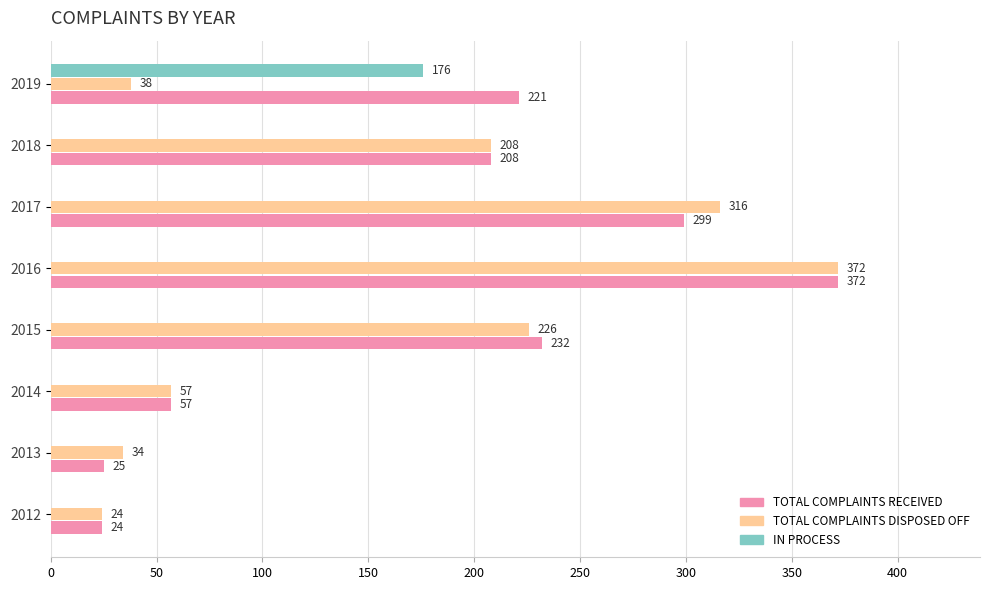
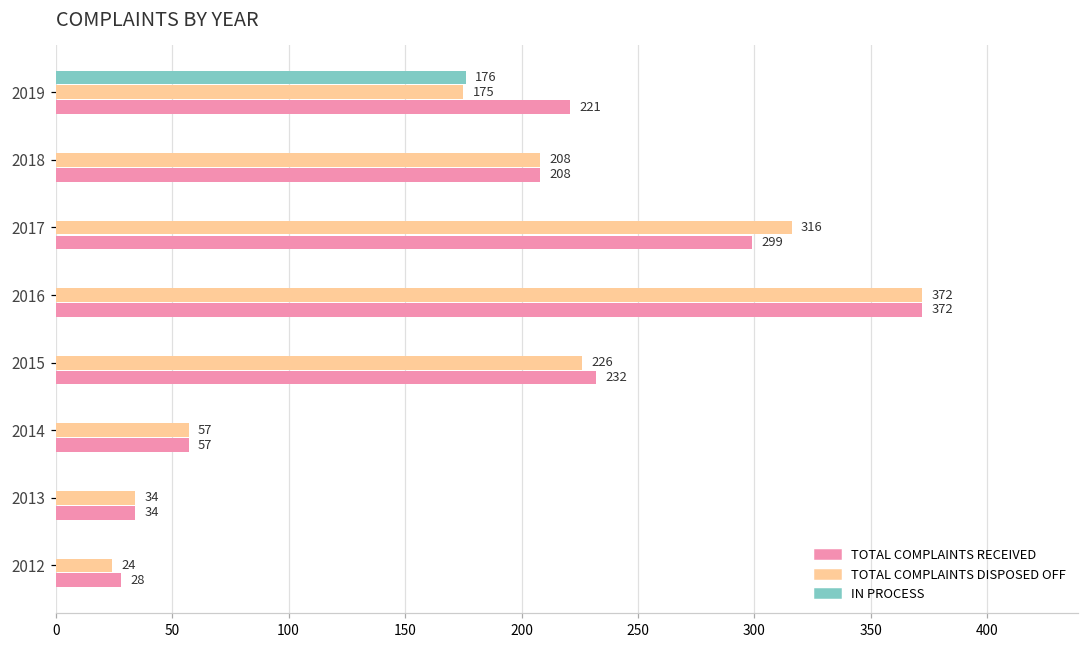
TOTAL COMPLAINTS DISPOSED OFF, 2019: 38 -> 175
TOTAL COMPLAINTS RECEIVED, 2013: 25 -> 34
TOTAL COMPLAINTS RECEIVED, 2012: 24 -> 28
